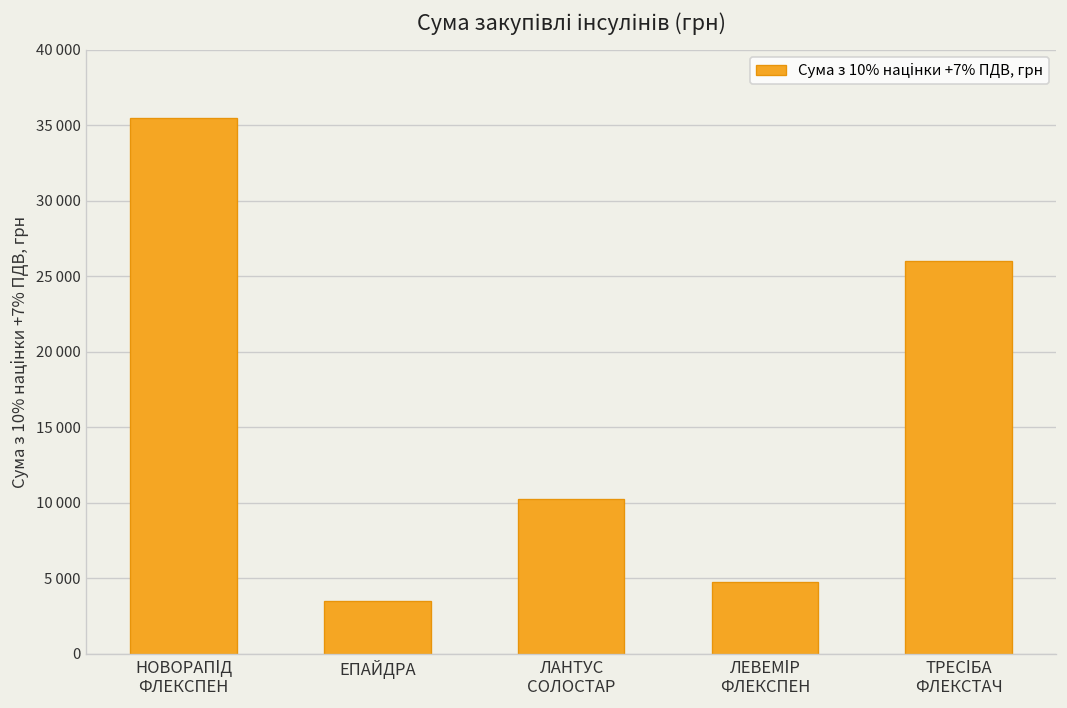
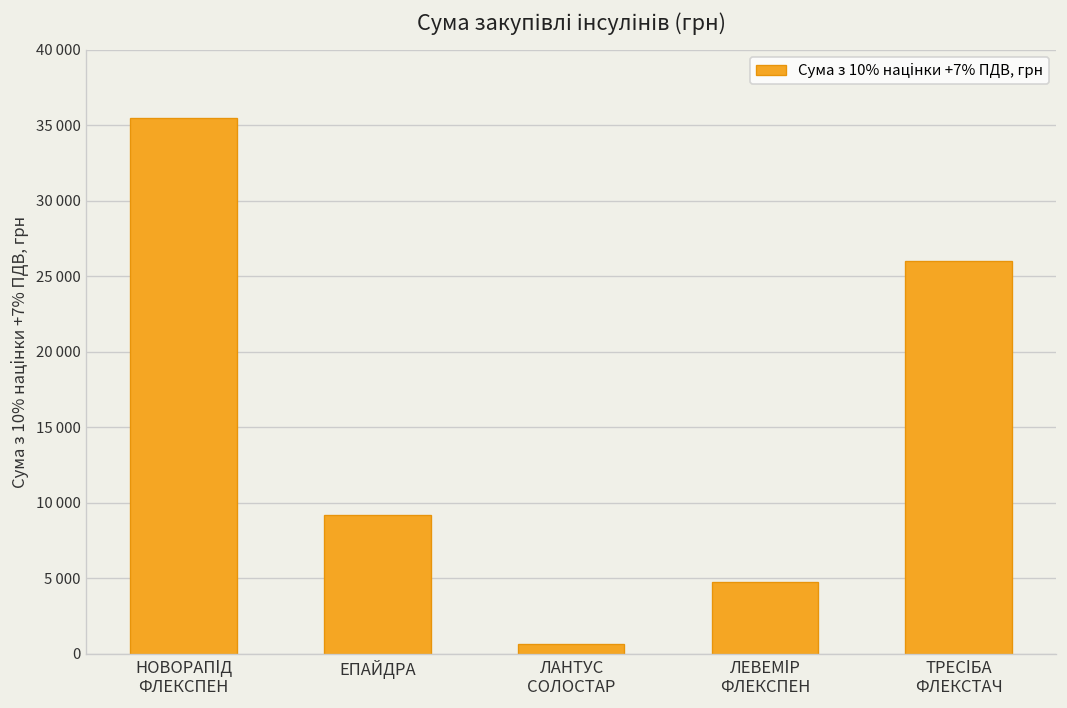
ЕПАЙДРА: 3500 -> 9200
ЛАНТУС СОЛОСТАР: 10300 -> 600
